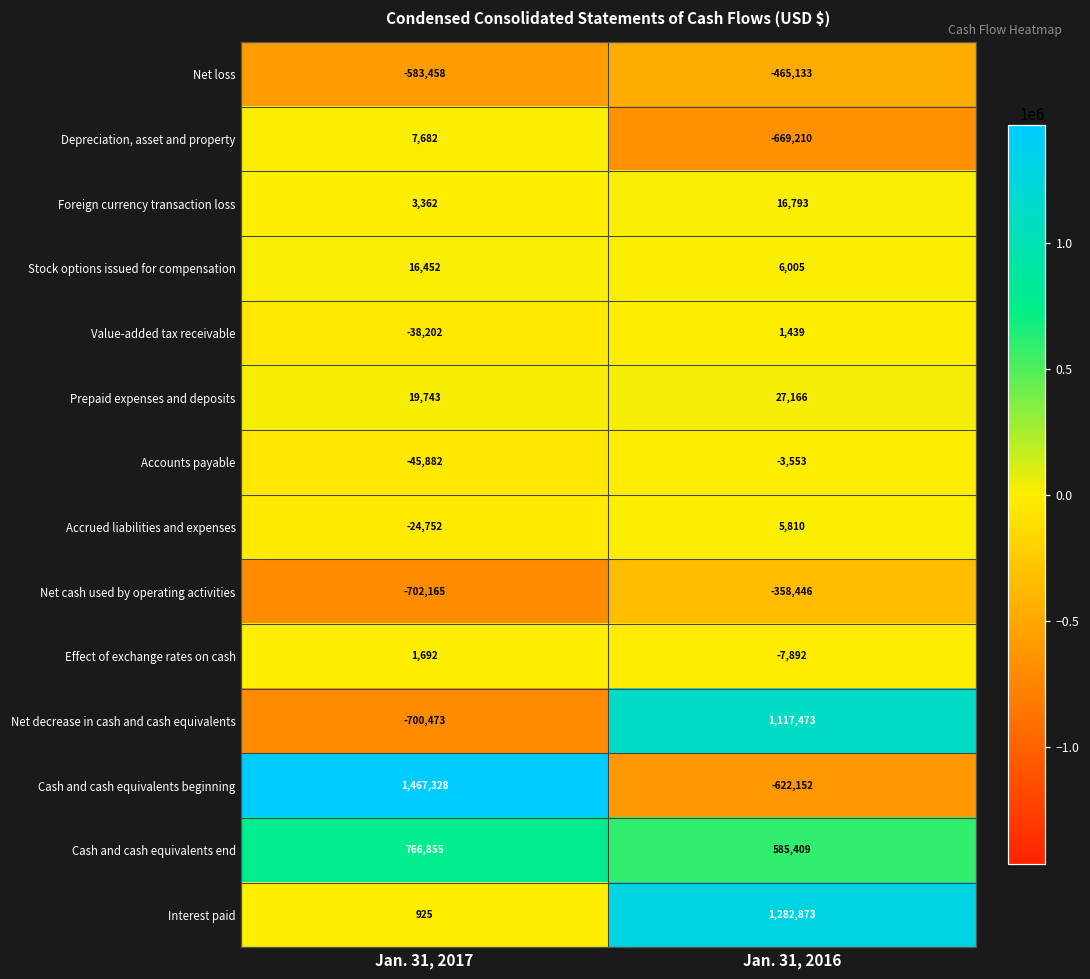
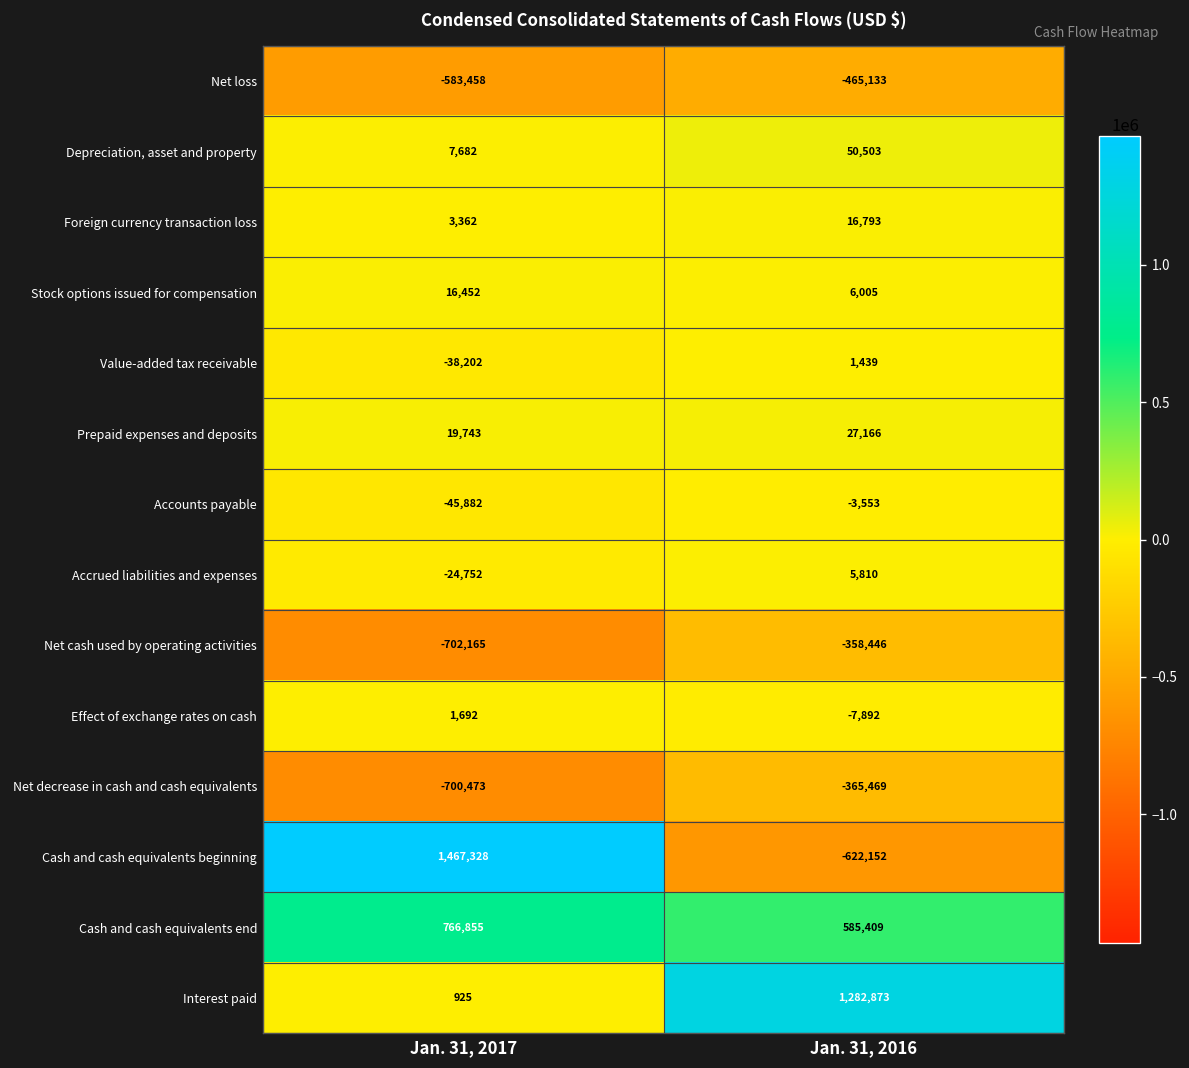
Depreciation, asset and property, Jan. 31, 2016: -669,210 -> 50,503
Net decrease in cash and cash equivalents, Jan. 31, 2016: 1,117,473 -> -365,469
